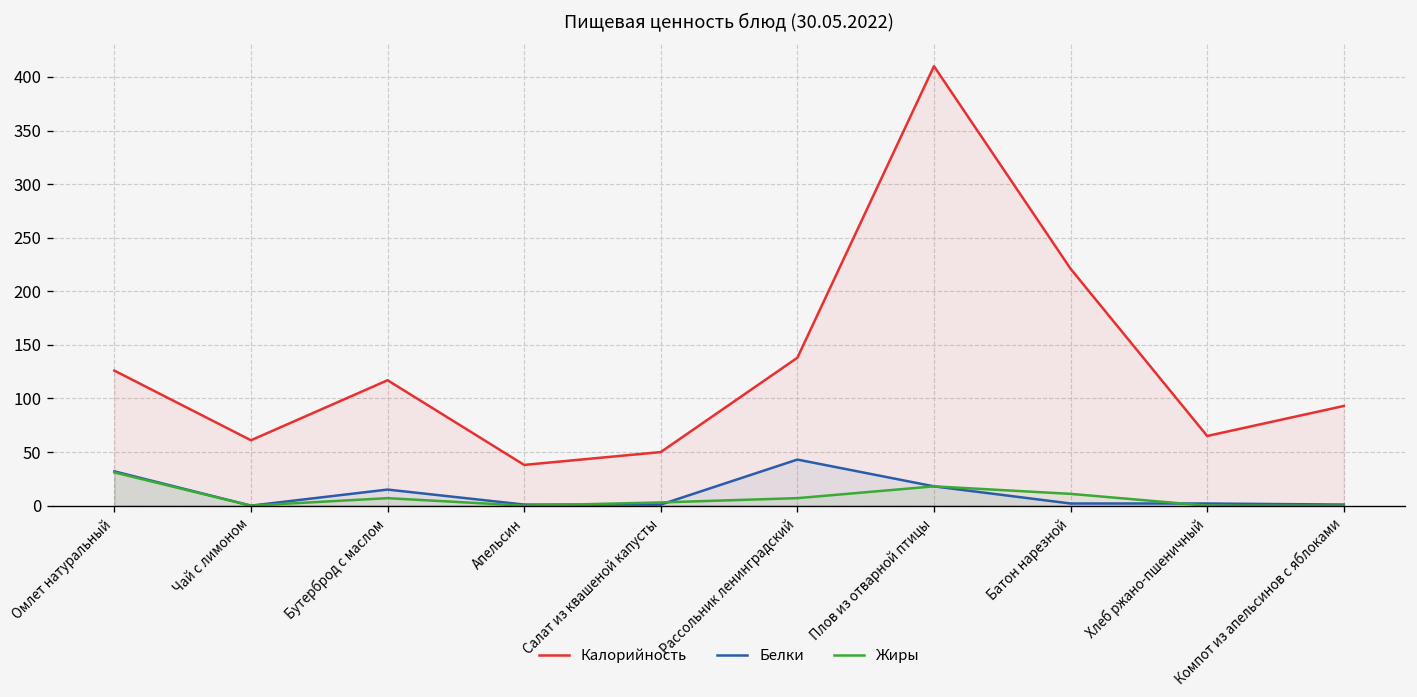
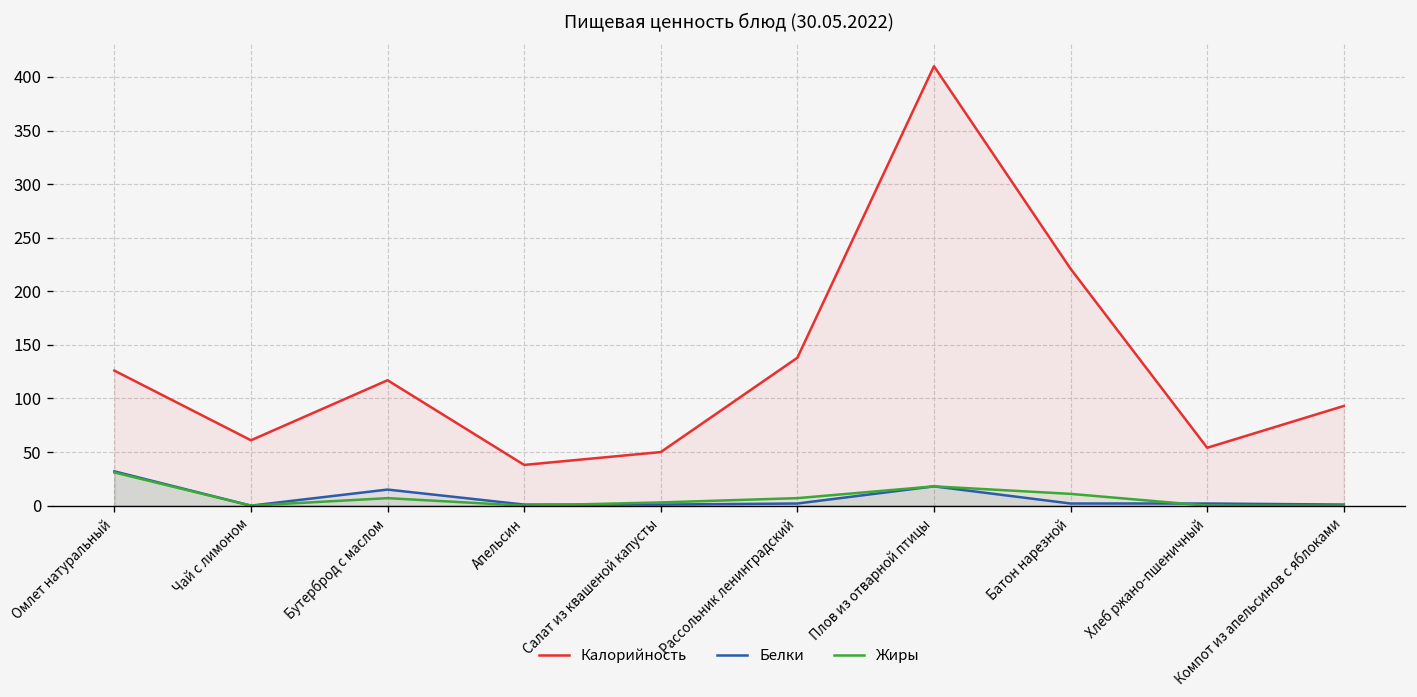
Белки, Рассольник ленинградский: 40 -> 0
Калорийность, Хлеб ржано-пшеничный: 70 -> 50
